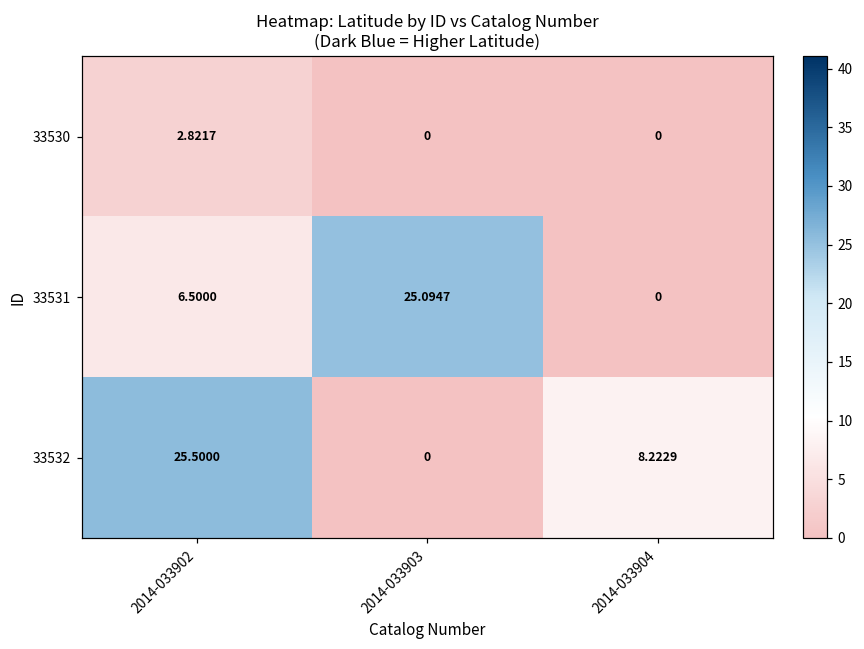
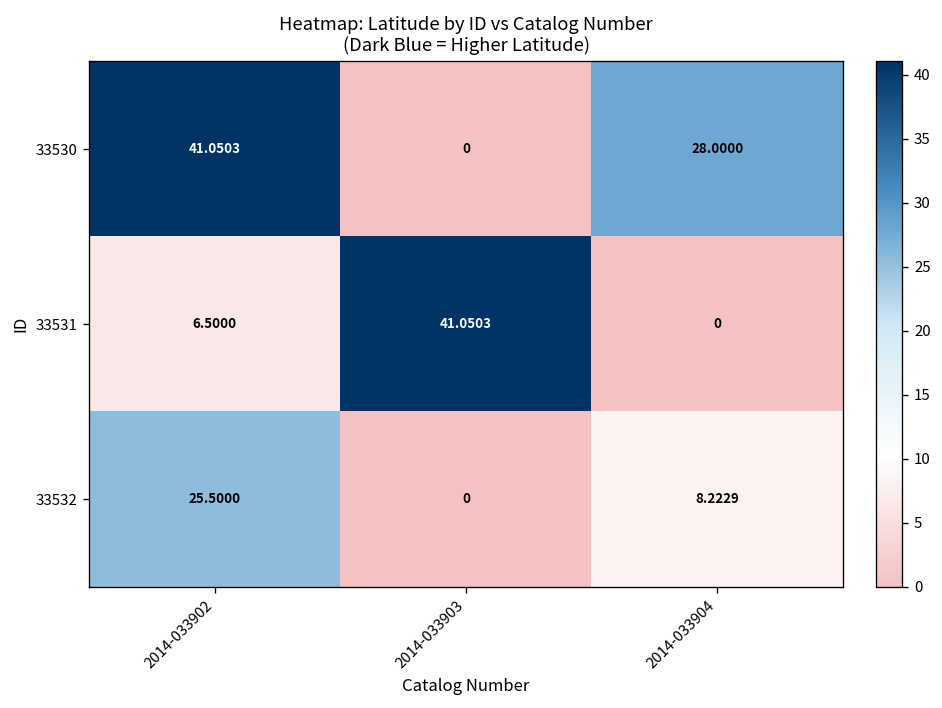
33530, 2014-033902: 2.8217 -> 41.0503
33530, 2014-033904: 0 -> 28.0000
33531, 2014-033903: 25.0947 -> 41.0503
